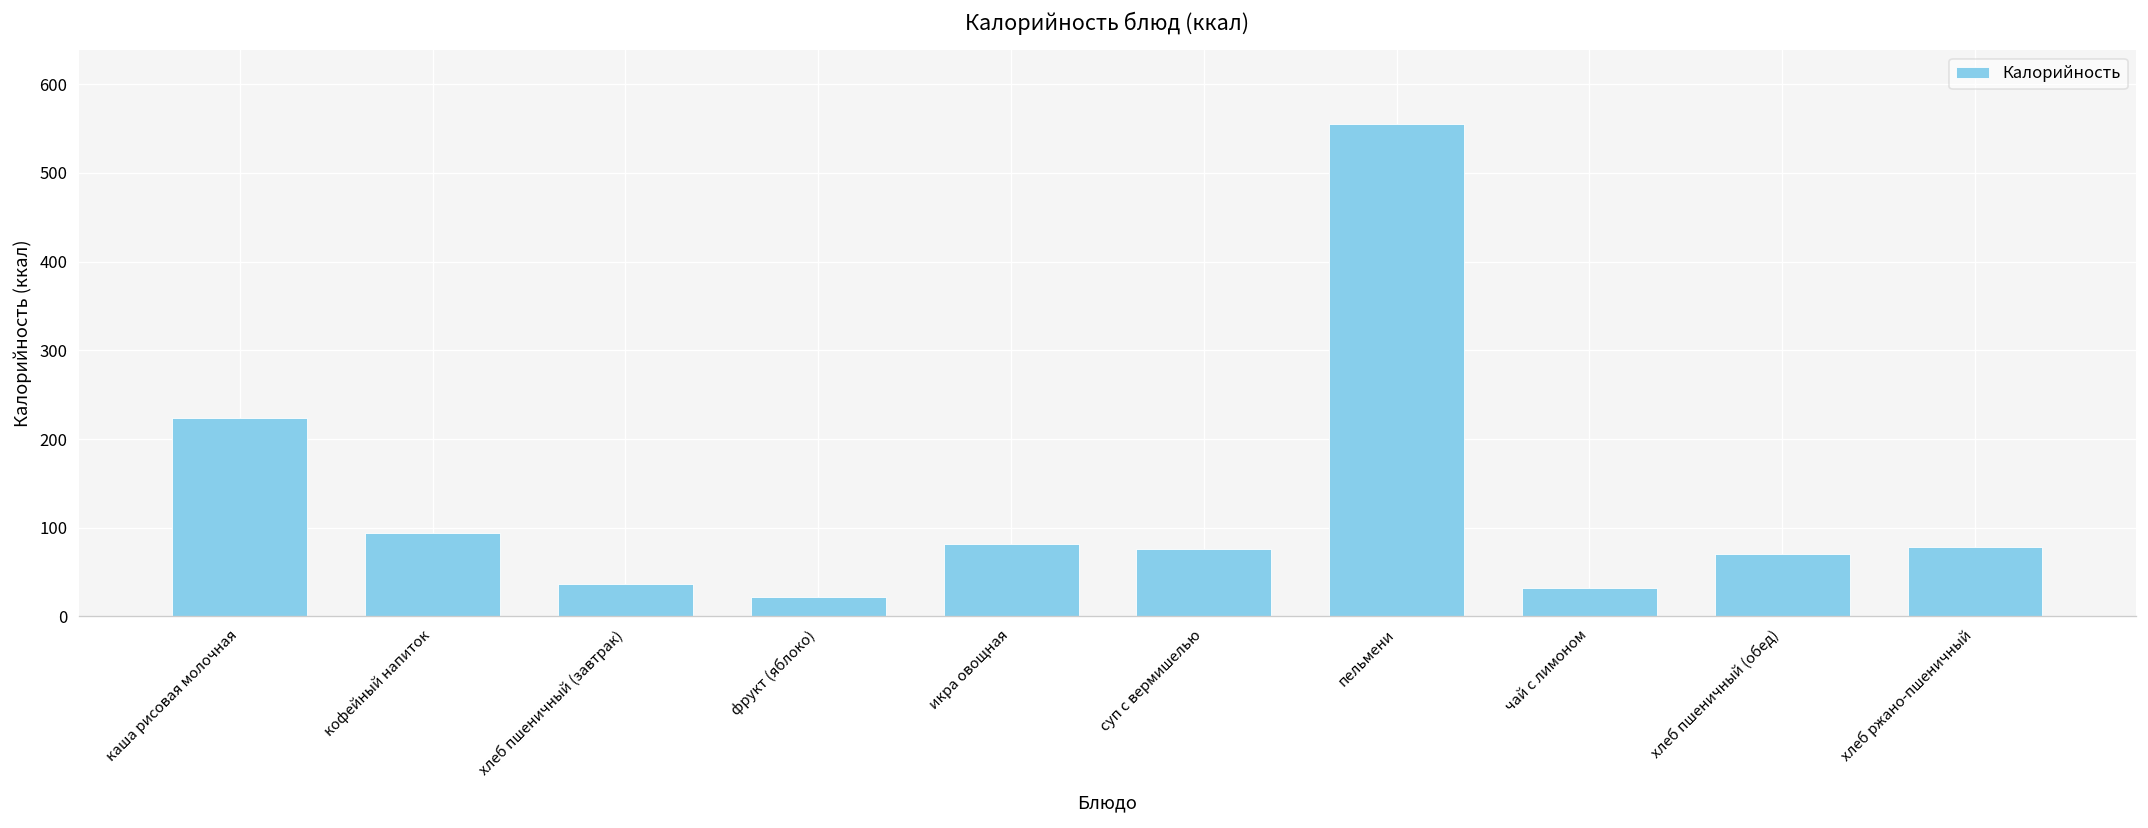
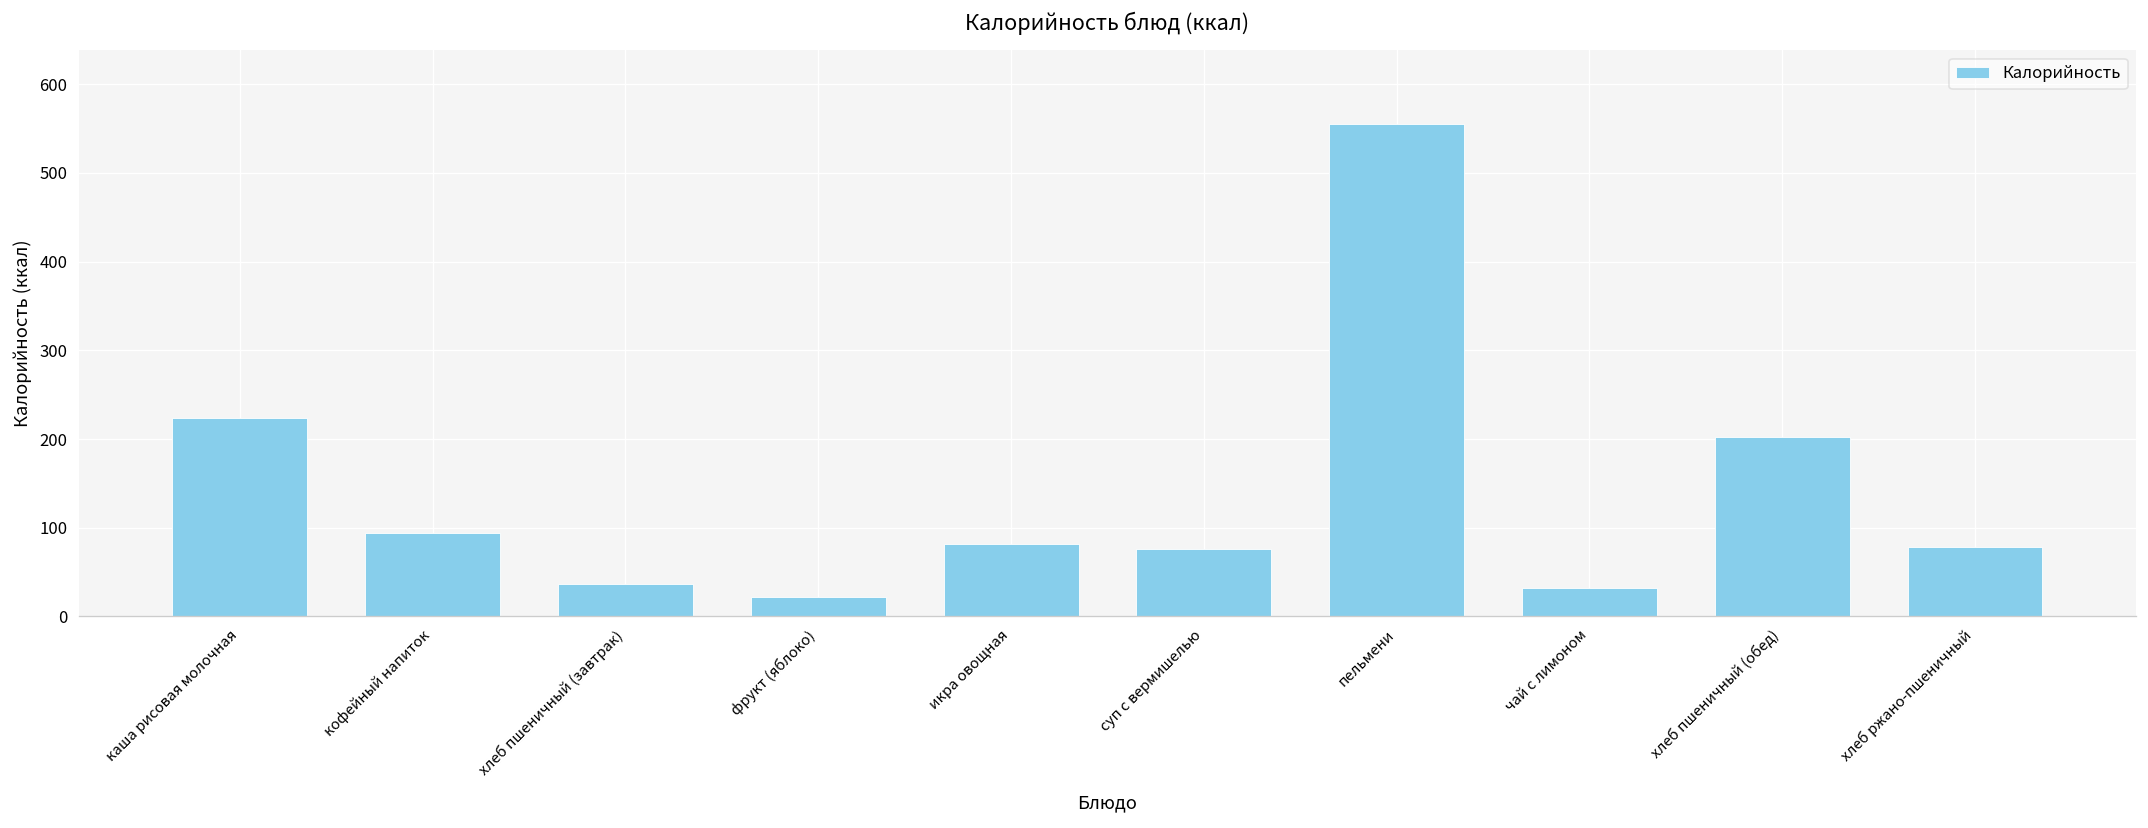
хлеб пшеничный (обед): 70 -> 200
